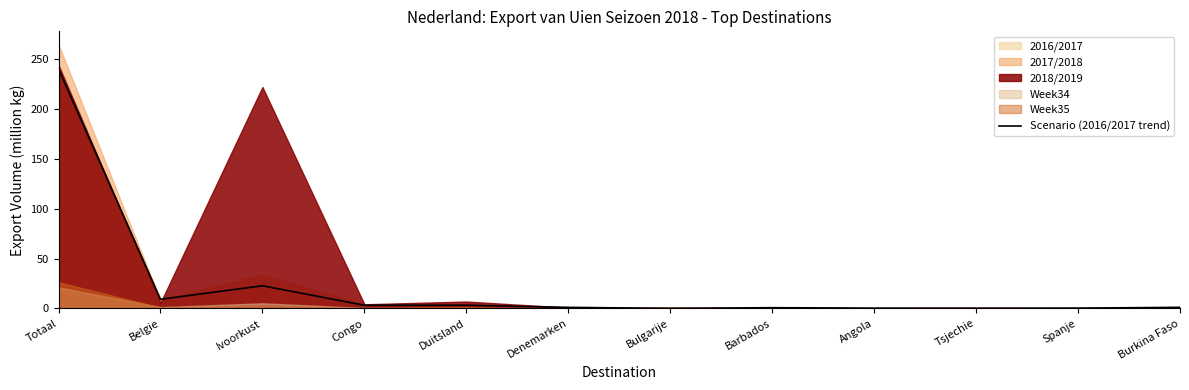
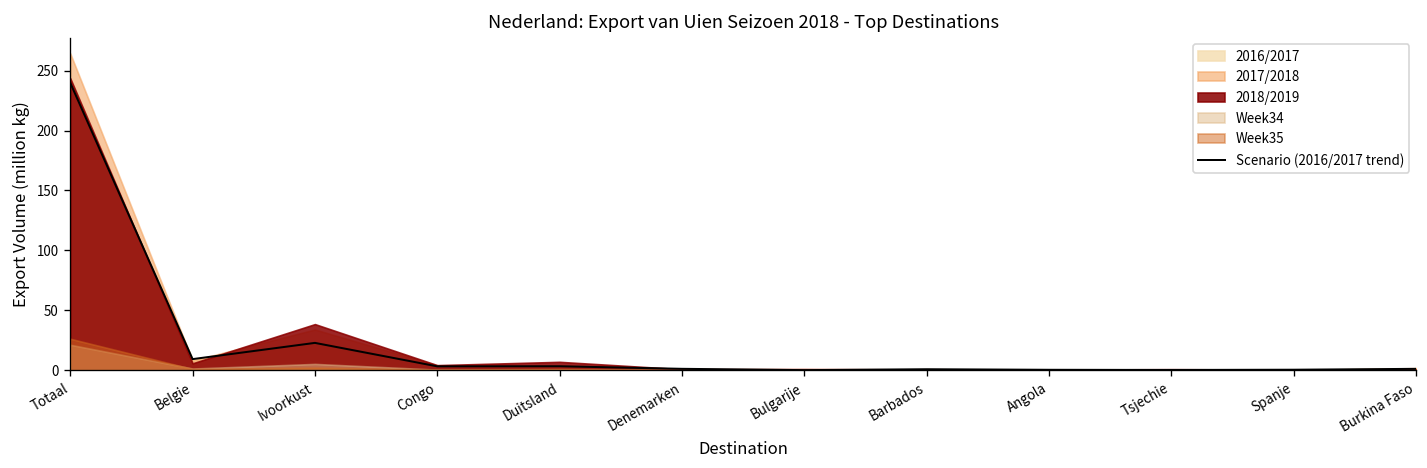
2018/2019, Ivoorkust: 220 -> 40
